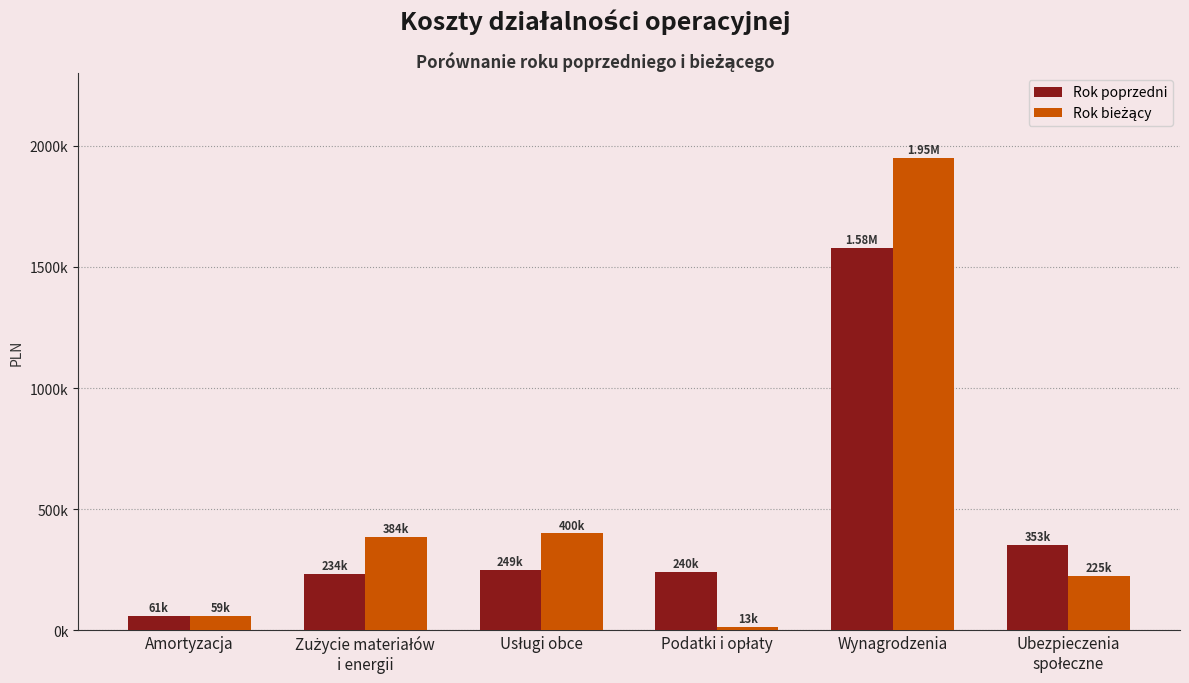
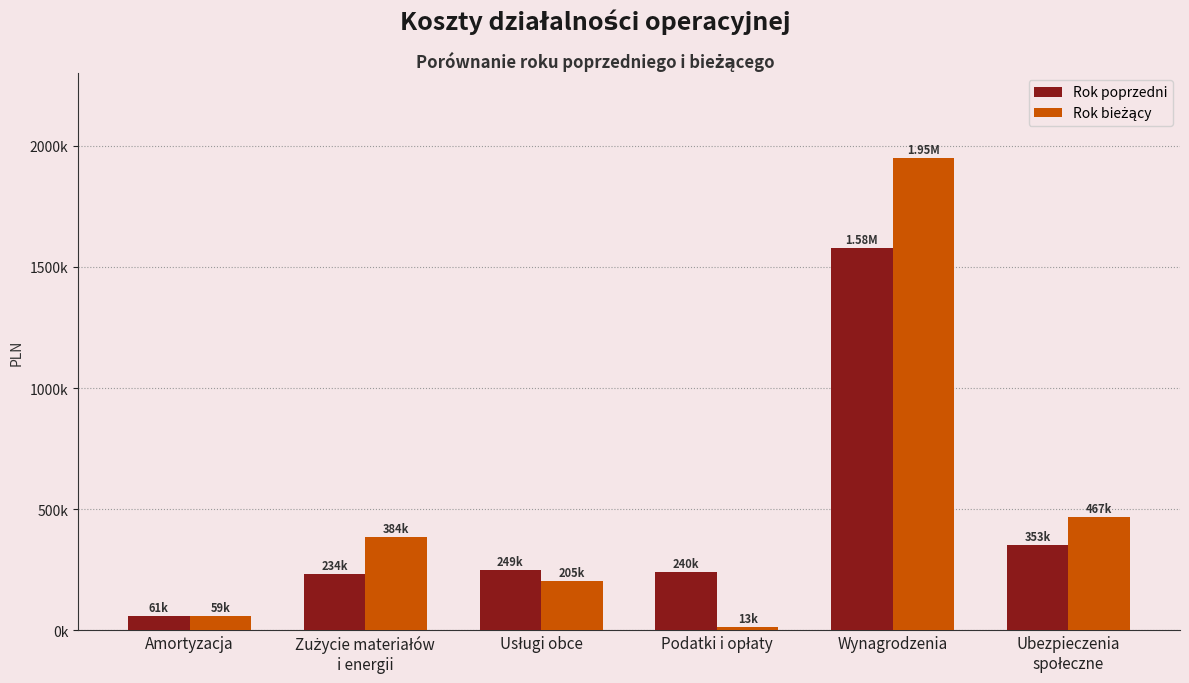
Rok bieżący, Usługi obce: 400k -> 205k
Rok bieżący, Ubezpieczenia społeczne: 225k -> 467k
